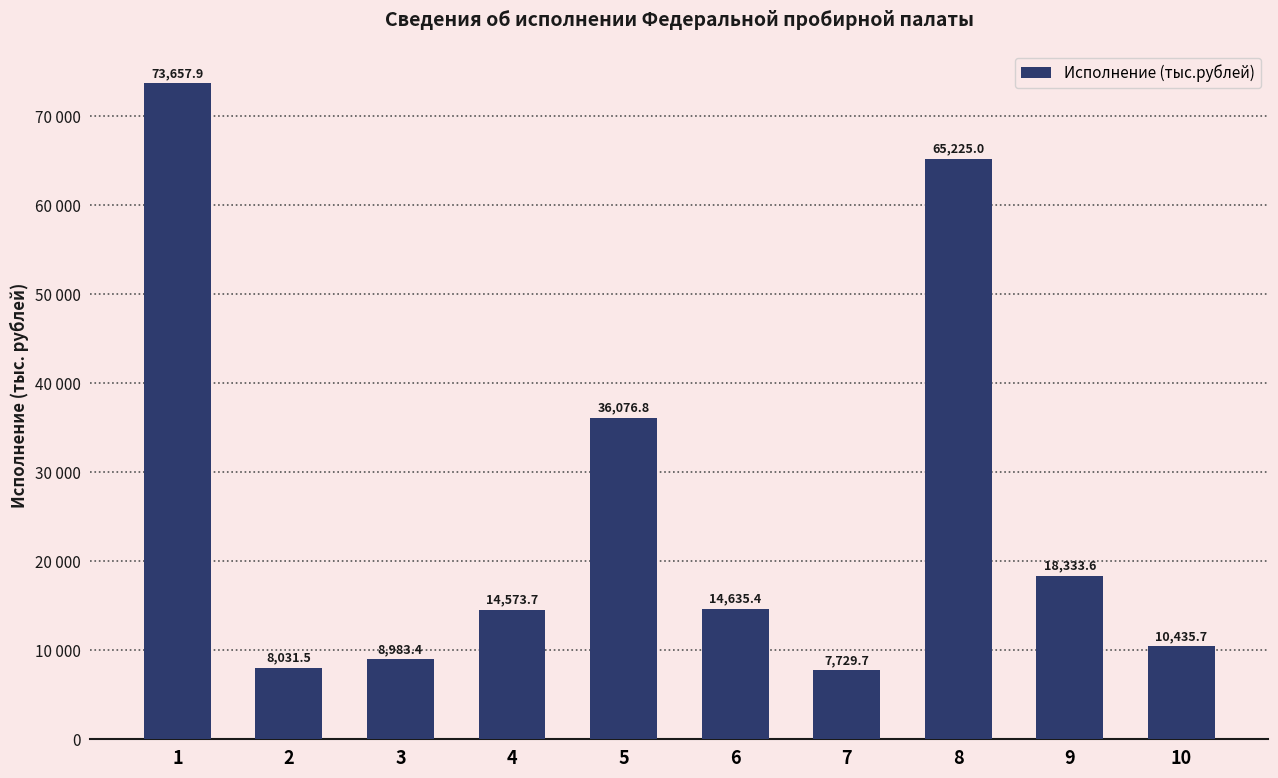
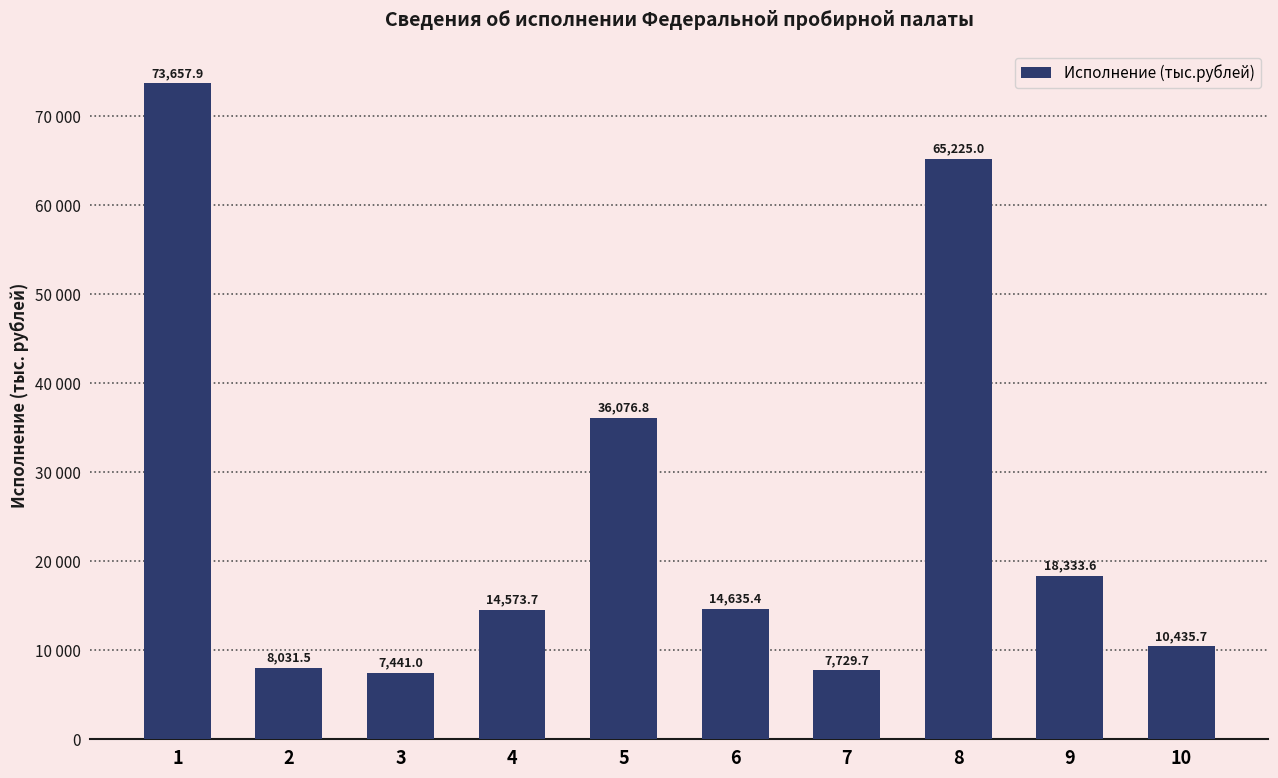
3: 8,983.4 -> 7,441.0
